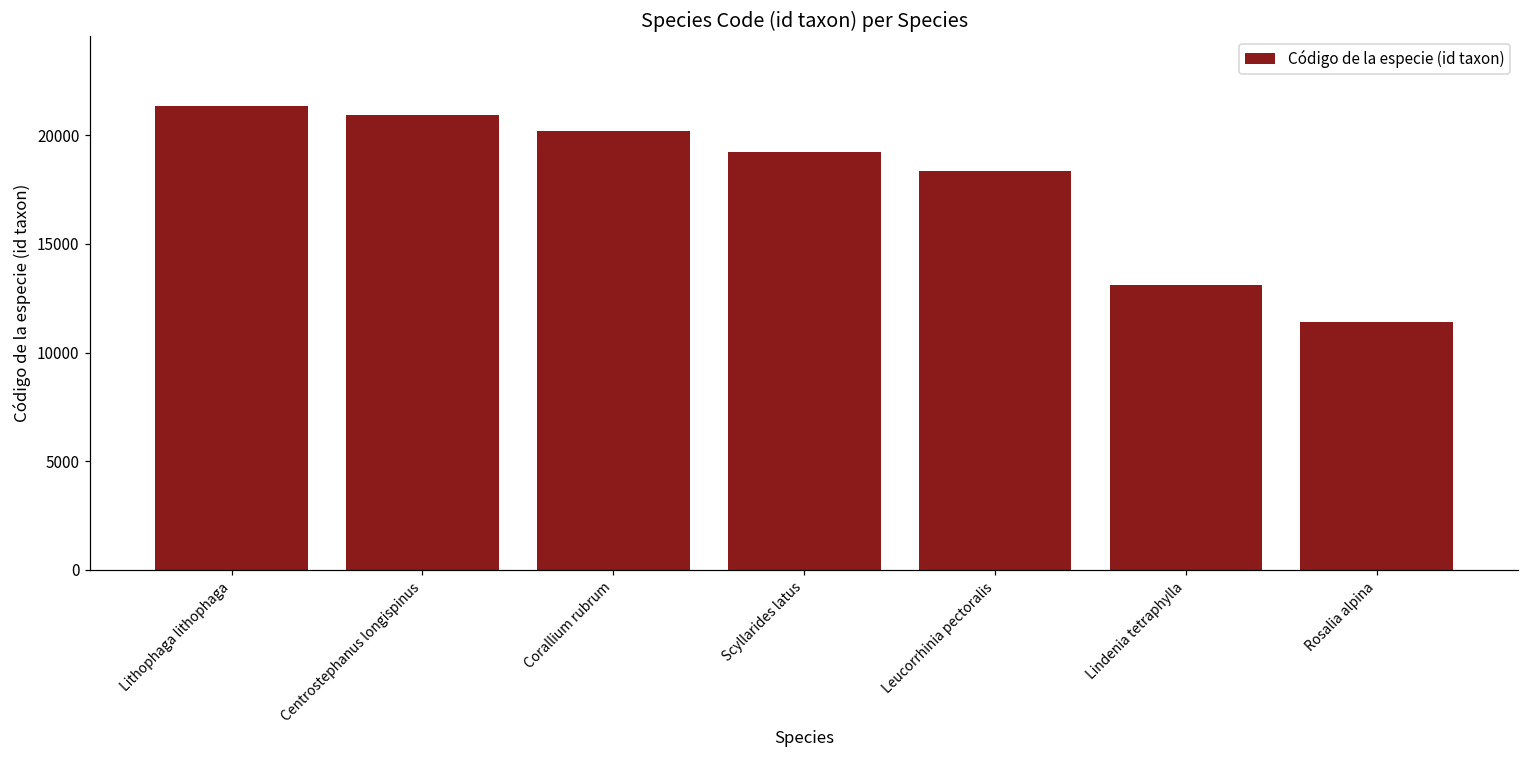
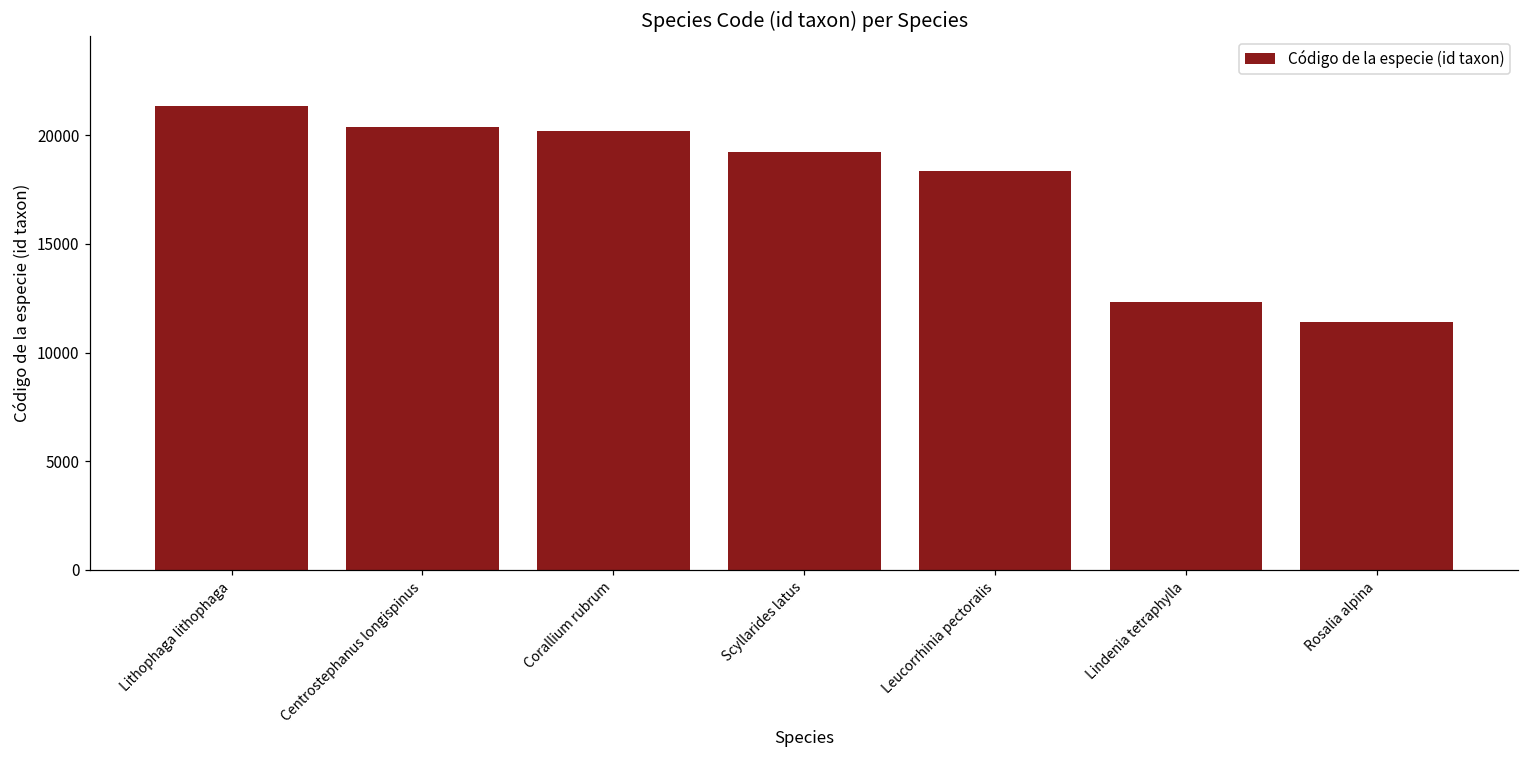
Centrostephanus longispinus: 20900 -> 20400
Lindenia tetraphylla: 13100 -> 12300
